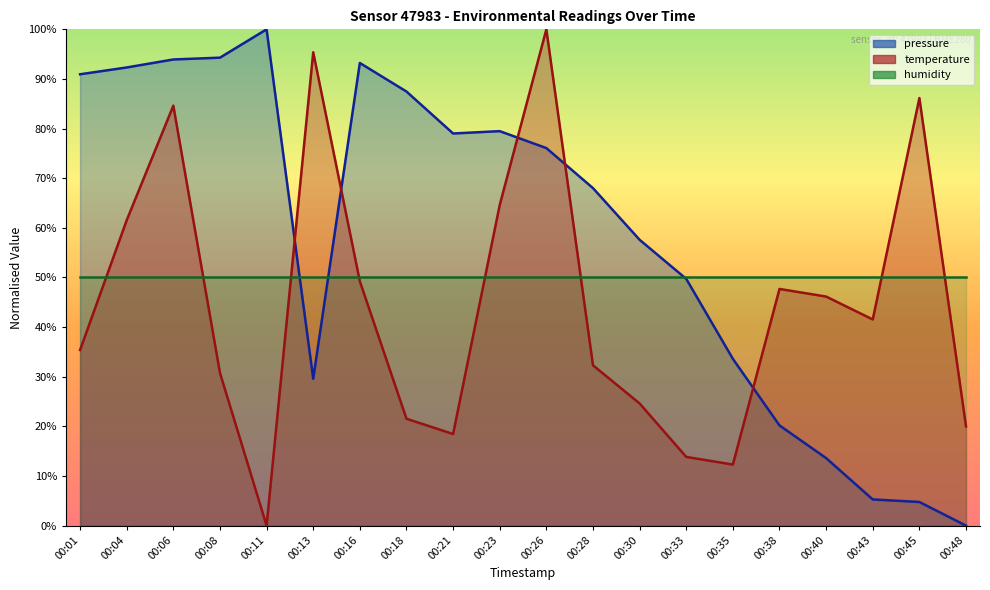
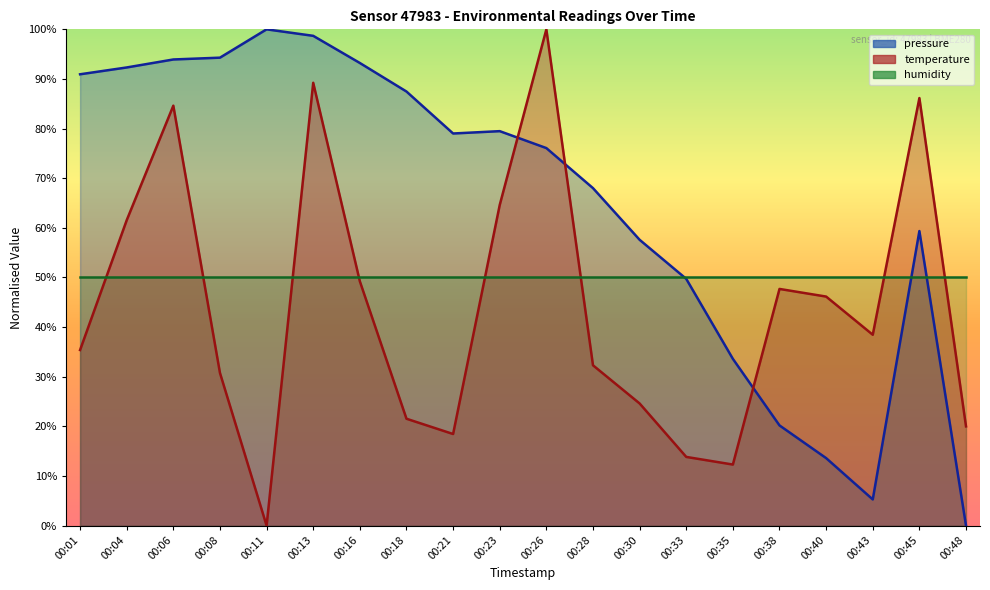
pressure, 00:13: 30% -> 99%
temperature, 00:13: 95% -> 89%
temperature, 00:43: 42% -> 38%
pressure, 00:45: 5% -> 59%
